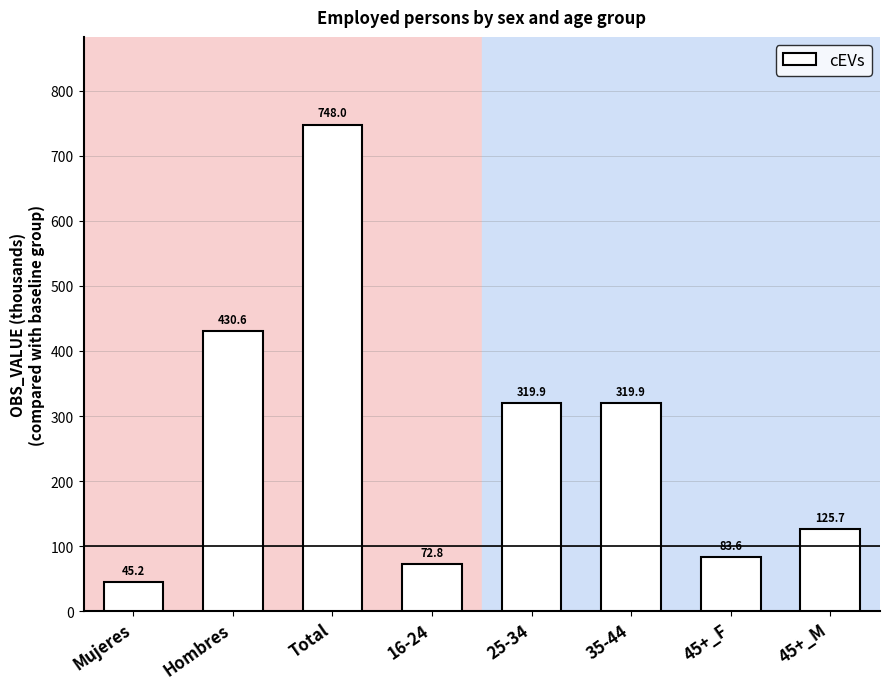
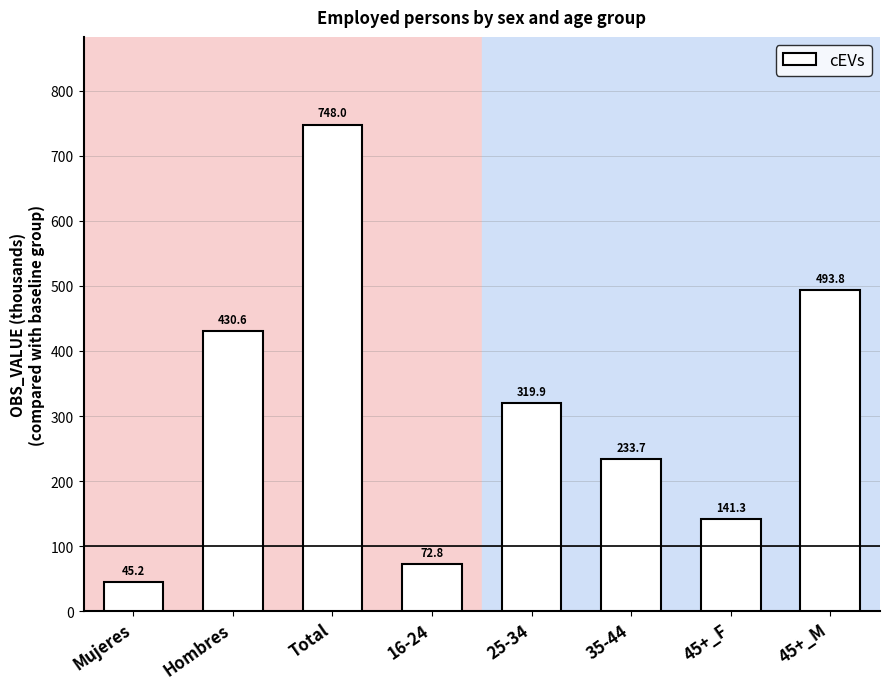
35-44: 319.9 -> 233.7
45+_F: 83.6 -> 141.3
45+_M: 125.7 -> 493.8
